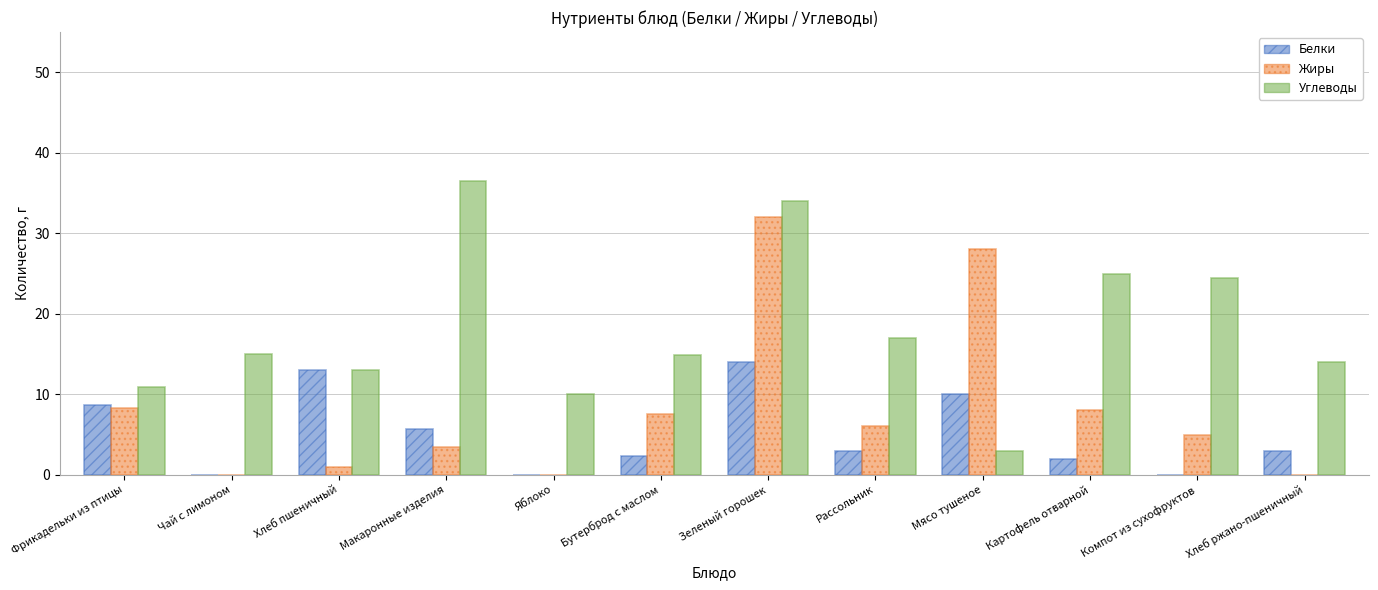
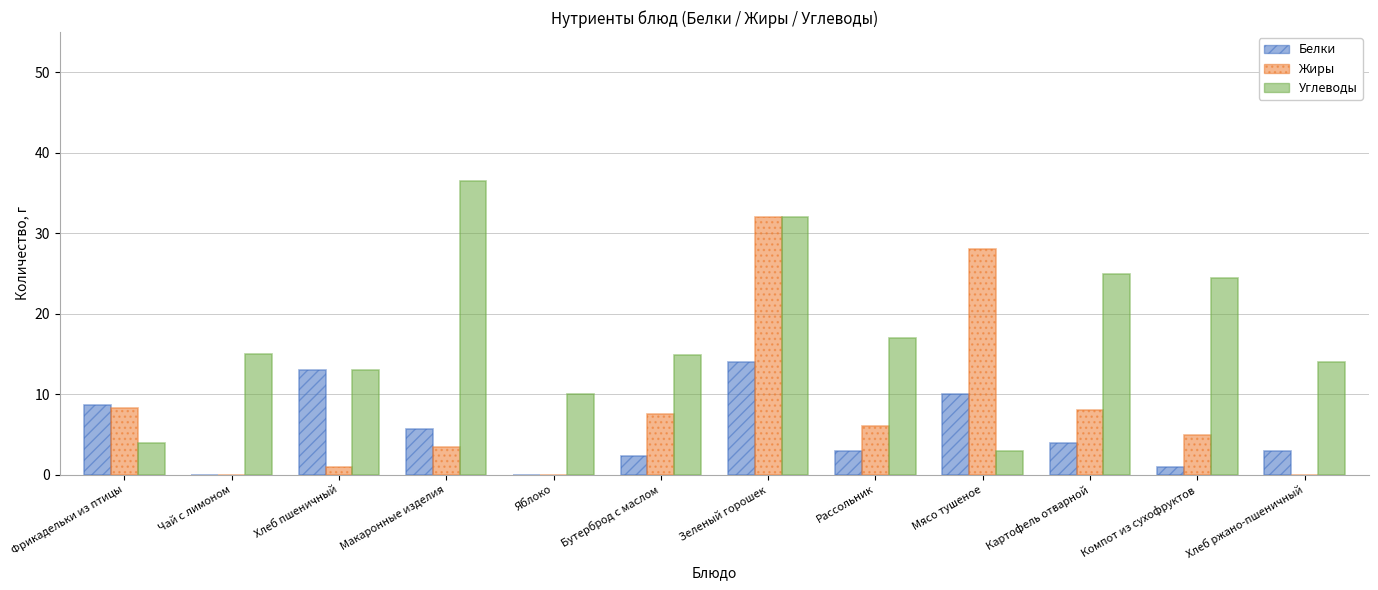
Углеводы, Фрикадельки из птицы: 11 -> 4
Углеводы, Зеленый горошек: 34 -> 32
Белки, Картофель отварной: 2 -> 4
Белки, Компот из сухофруктов: 0 -> 1
